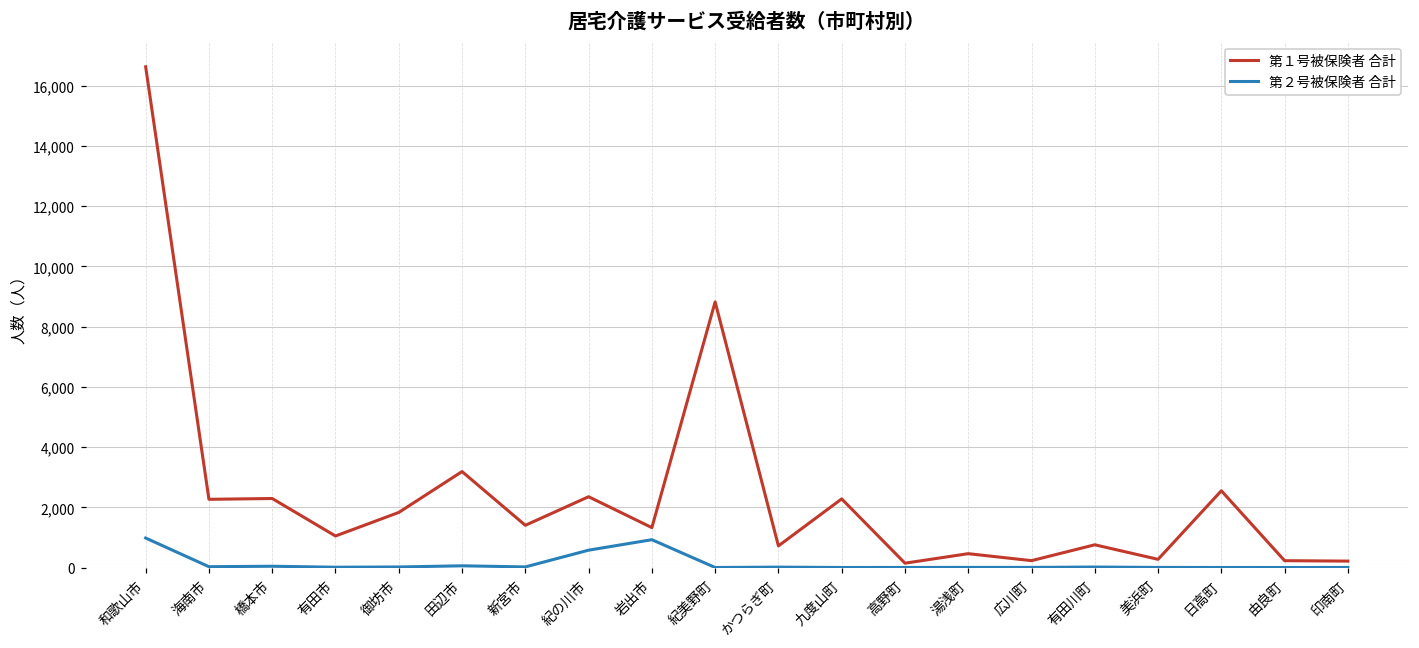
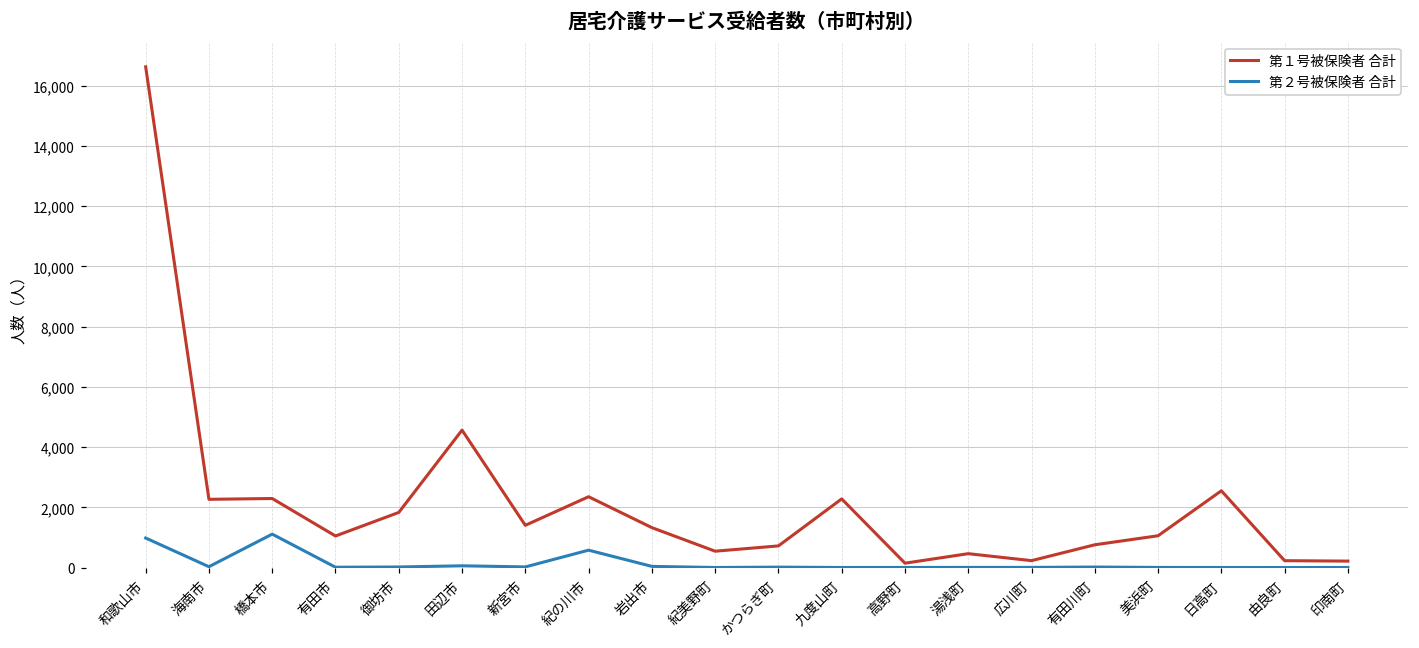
第２号被保険者 合計, 橋本市: 0 -> 1,100
第１号被保険者 合計, 田辺市: 3,200 -> 4,600
第２号被保険者 合計, 岩出市: 900 -> 0
第１号被保険者 合計, 紀美野町: 8,800 -> 500
第１号被保険者 合計, 美浜町: 300 -> 1,100
